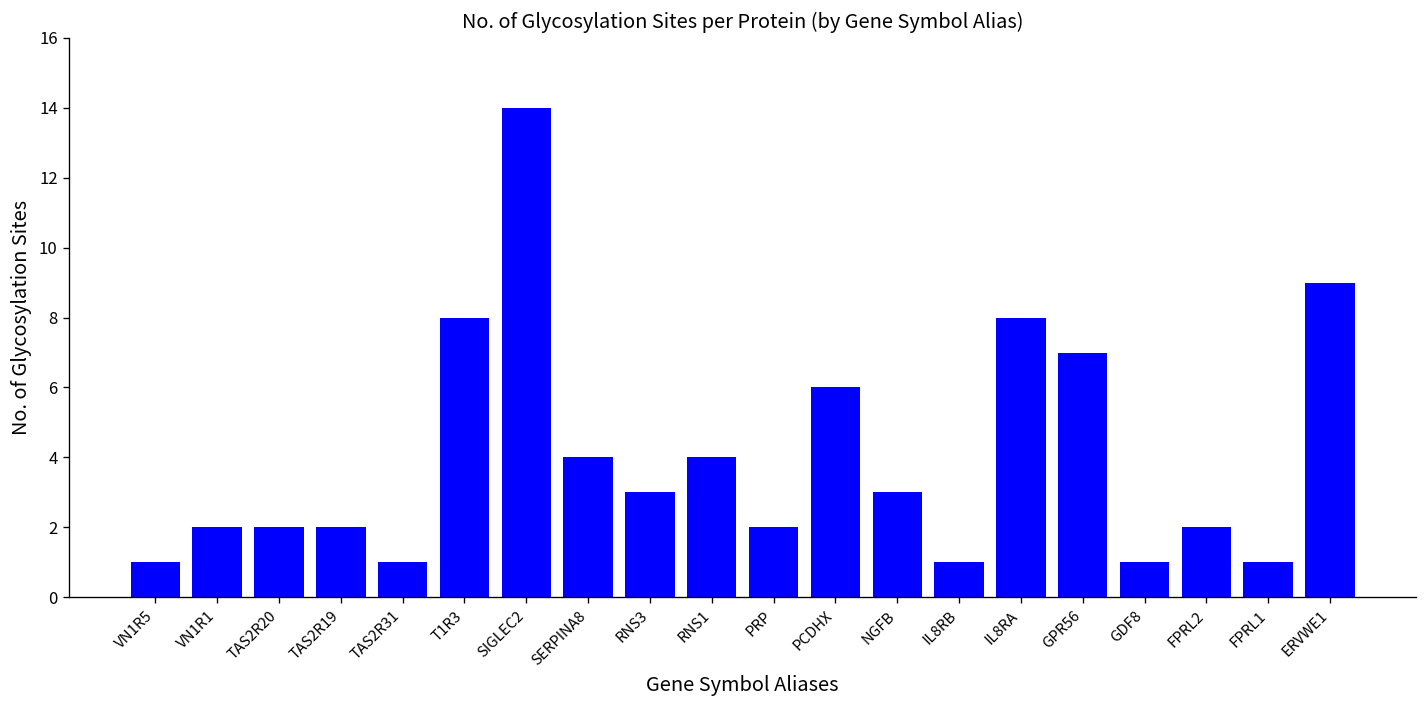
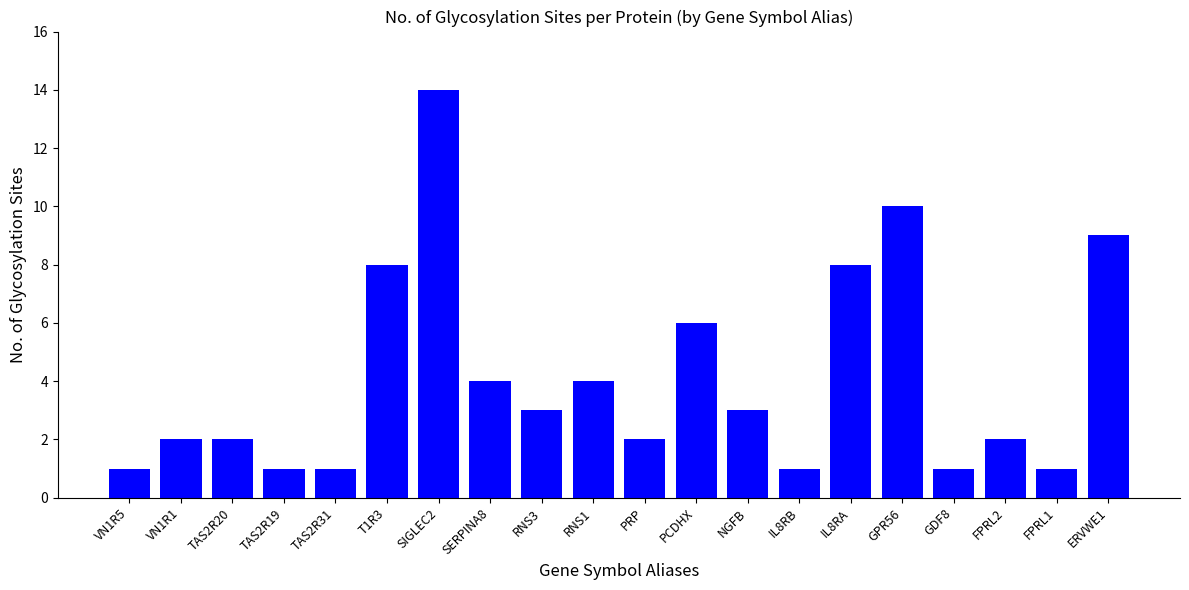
TAS2R19: 2 -> 1
GPR56: 7 -> 10
